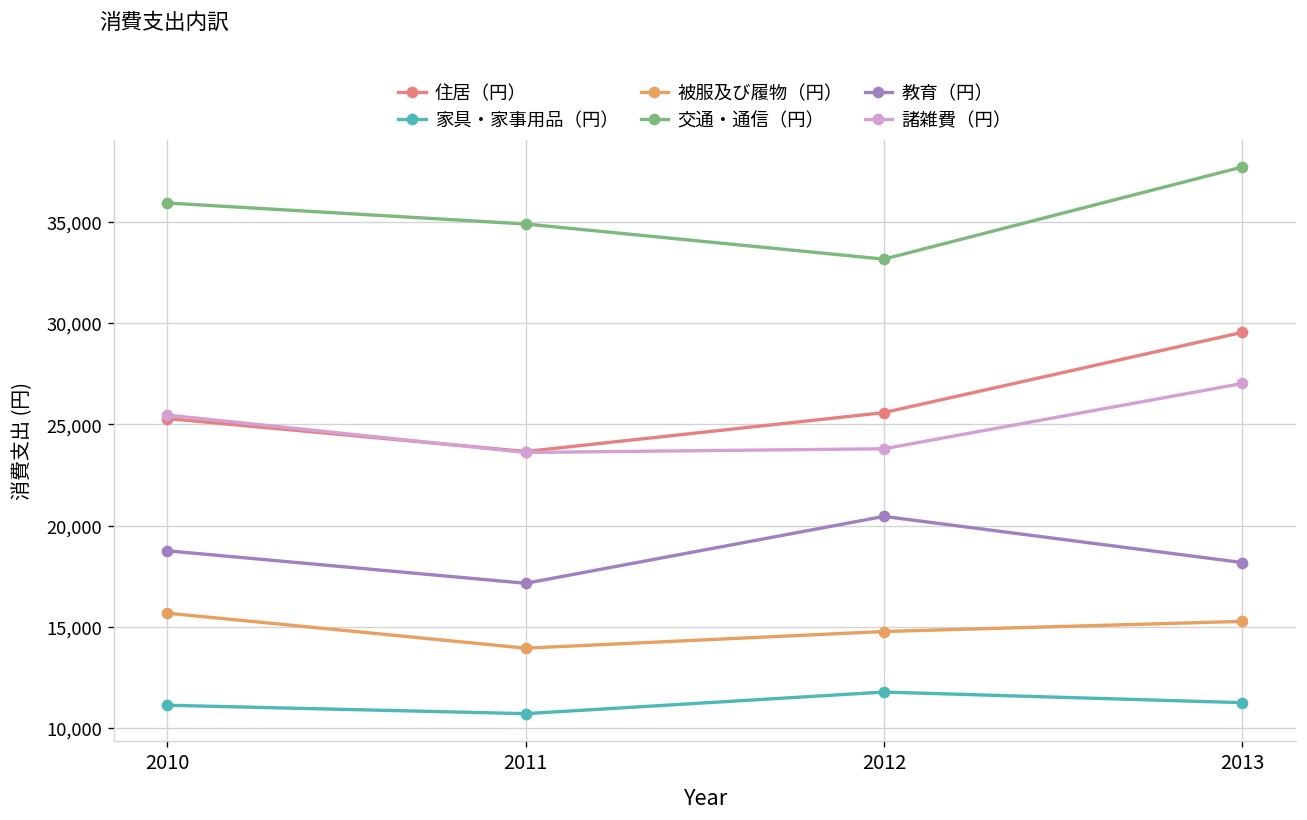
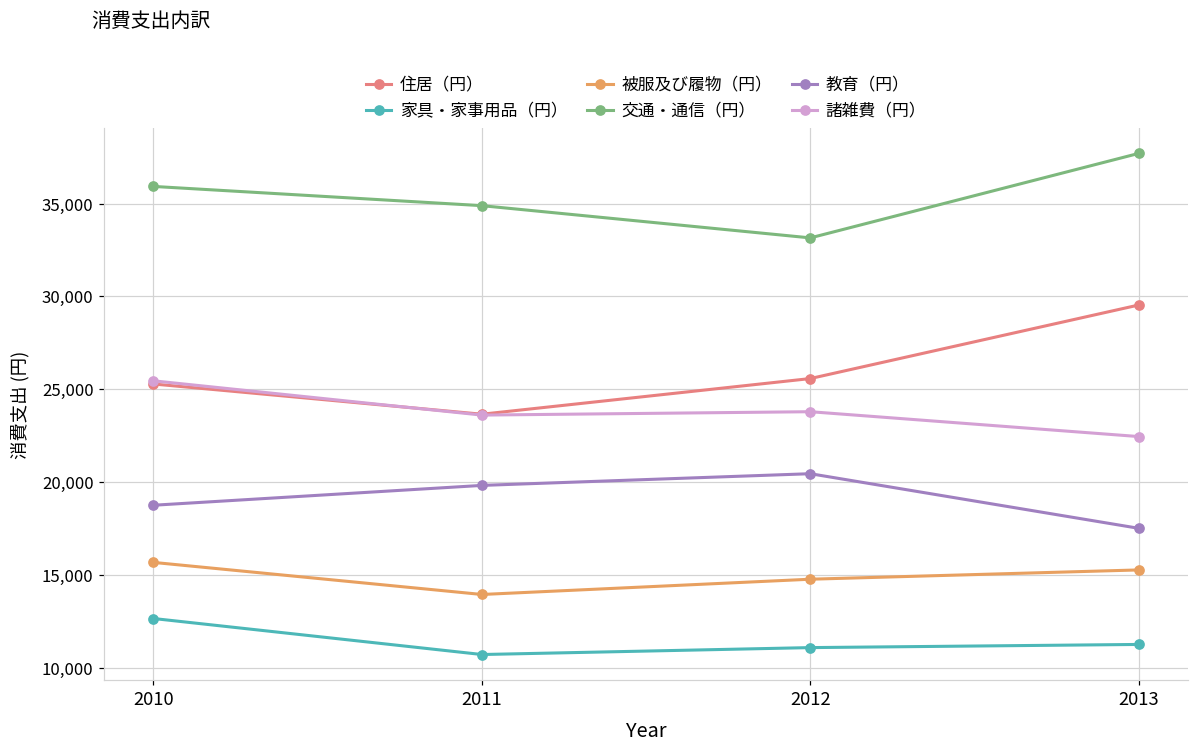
家具・家事用品（円）, 2010: 11,100 -> 12,700
教育（円）, 2011: 17,200 -> 19,800
家具・家事用品（円）, 2012: 11,800 -> 11,100
教育（円）, 2013: 18,200 -> 17,500
諸雑費（円）, 2013: 27,000 -> 22,500
